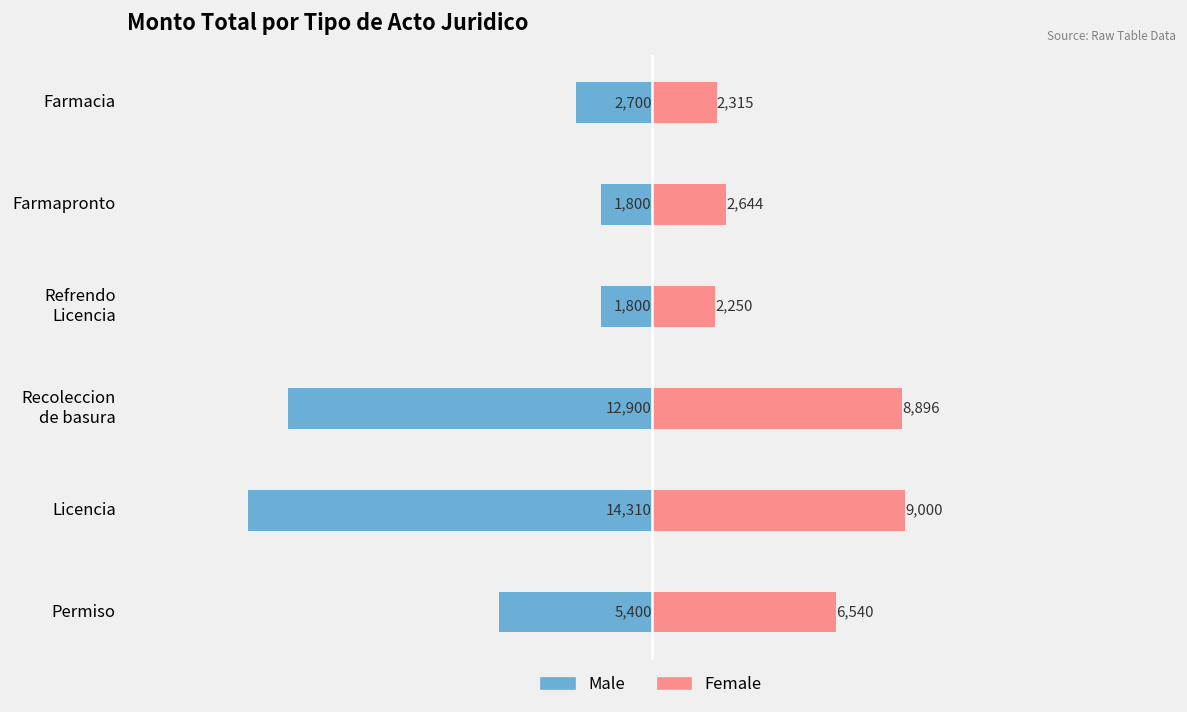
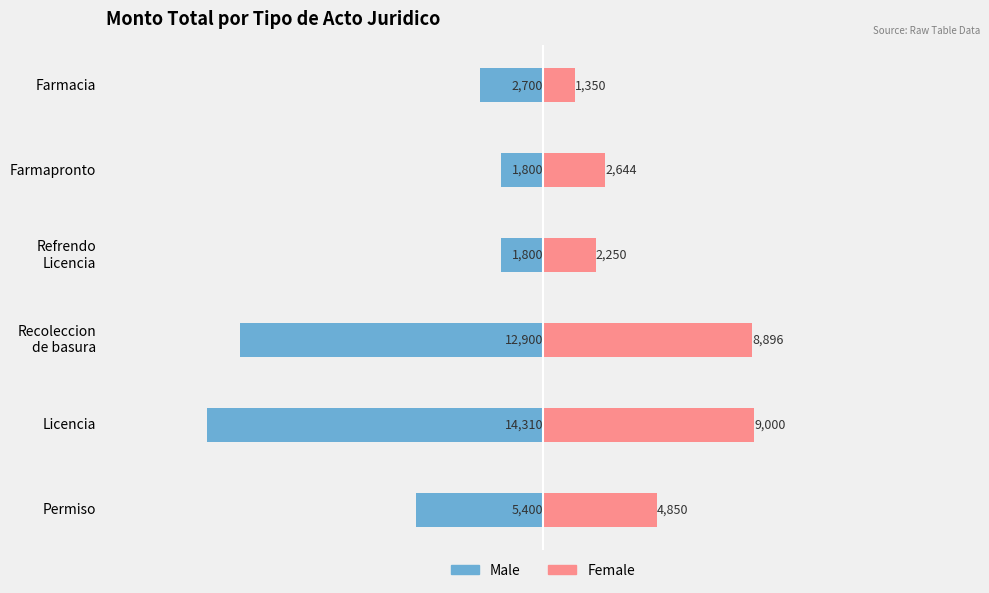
Female, Farmacia: 2,315 -> 1,350
Female, Permiso: 6,540 -> 4,850
